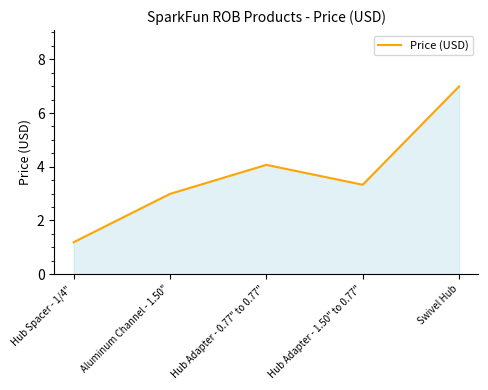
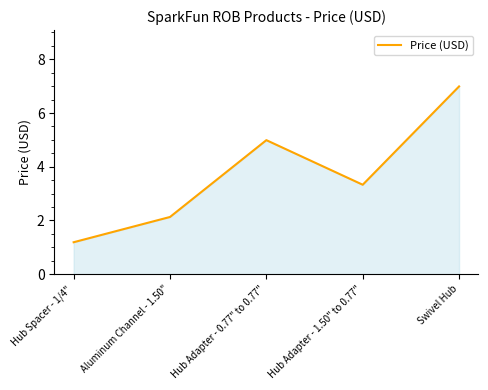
Aluminum Channel - 1.50": 3.0 -> 2.1
Hub Adapter - 0.77" to 0.77": 4.1 -> 5.0
